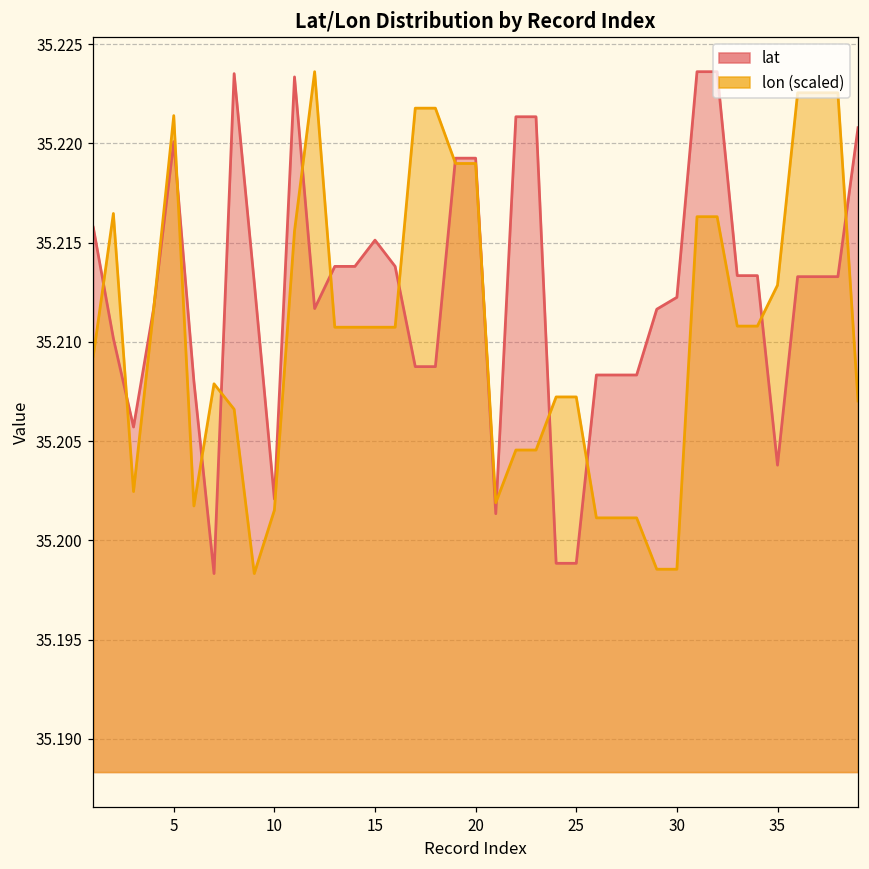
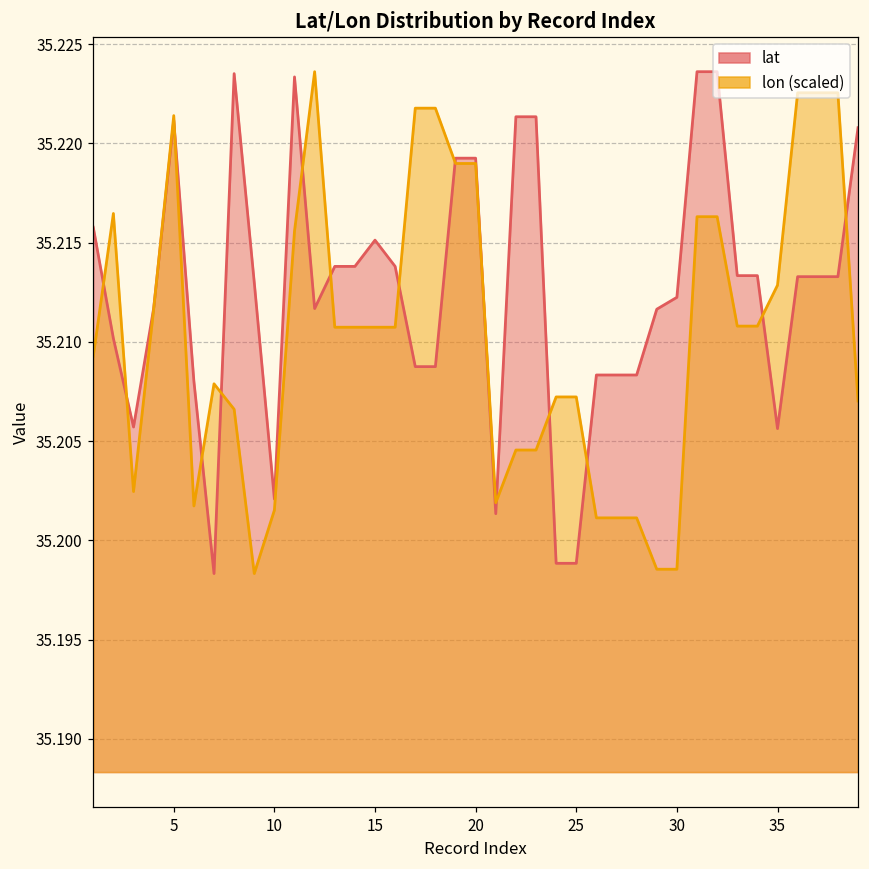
lat, 5: 35.2201 -> 35.2212
lat, 35: 35.2038 -> 35.2056
